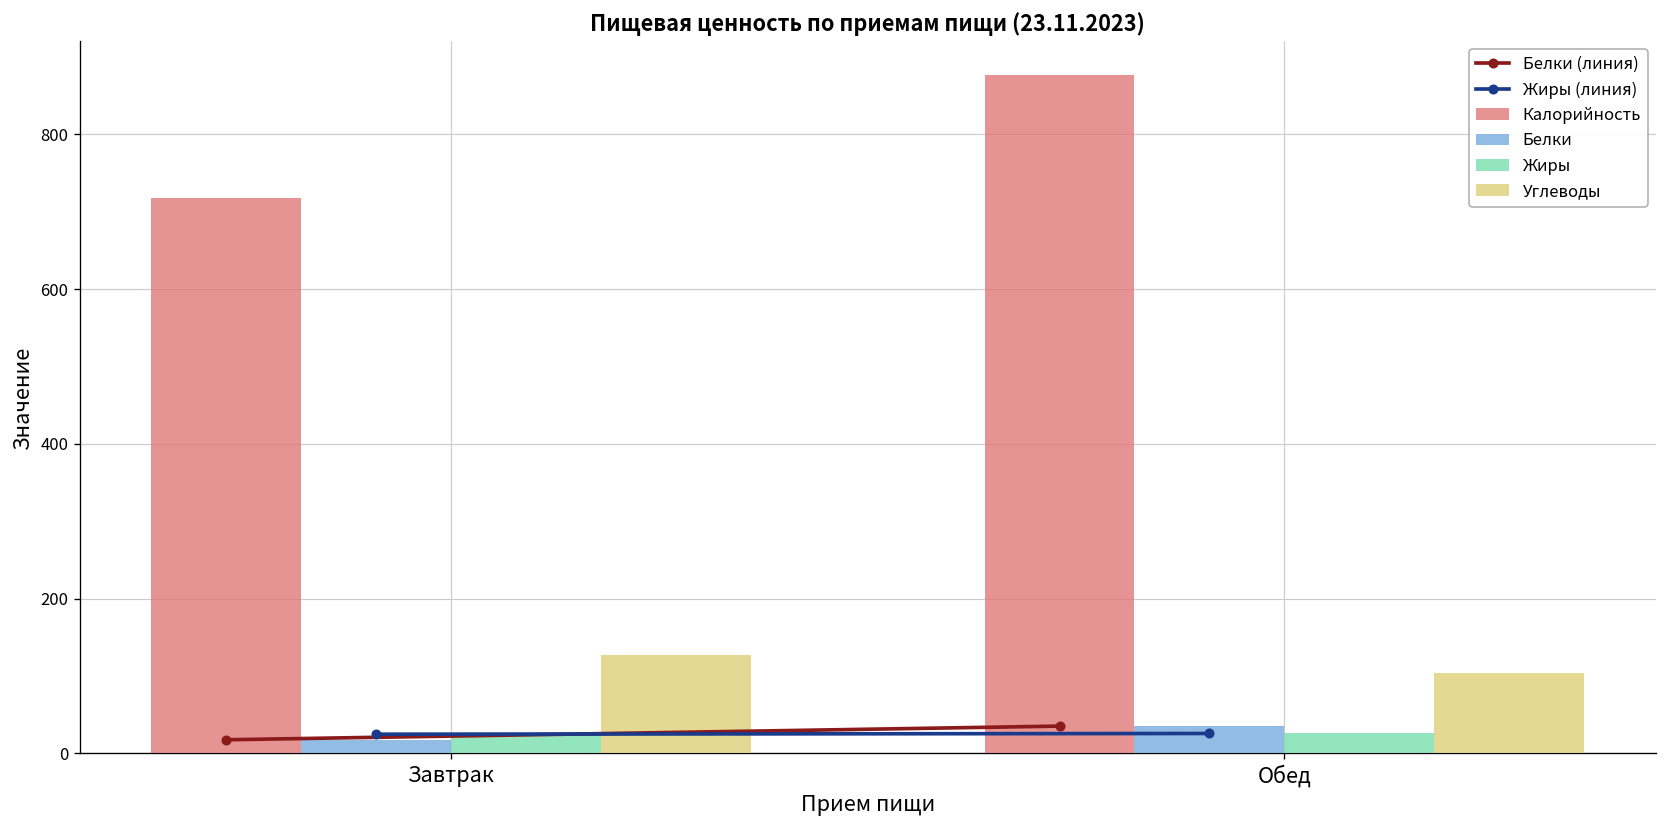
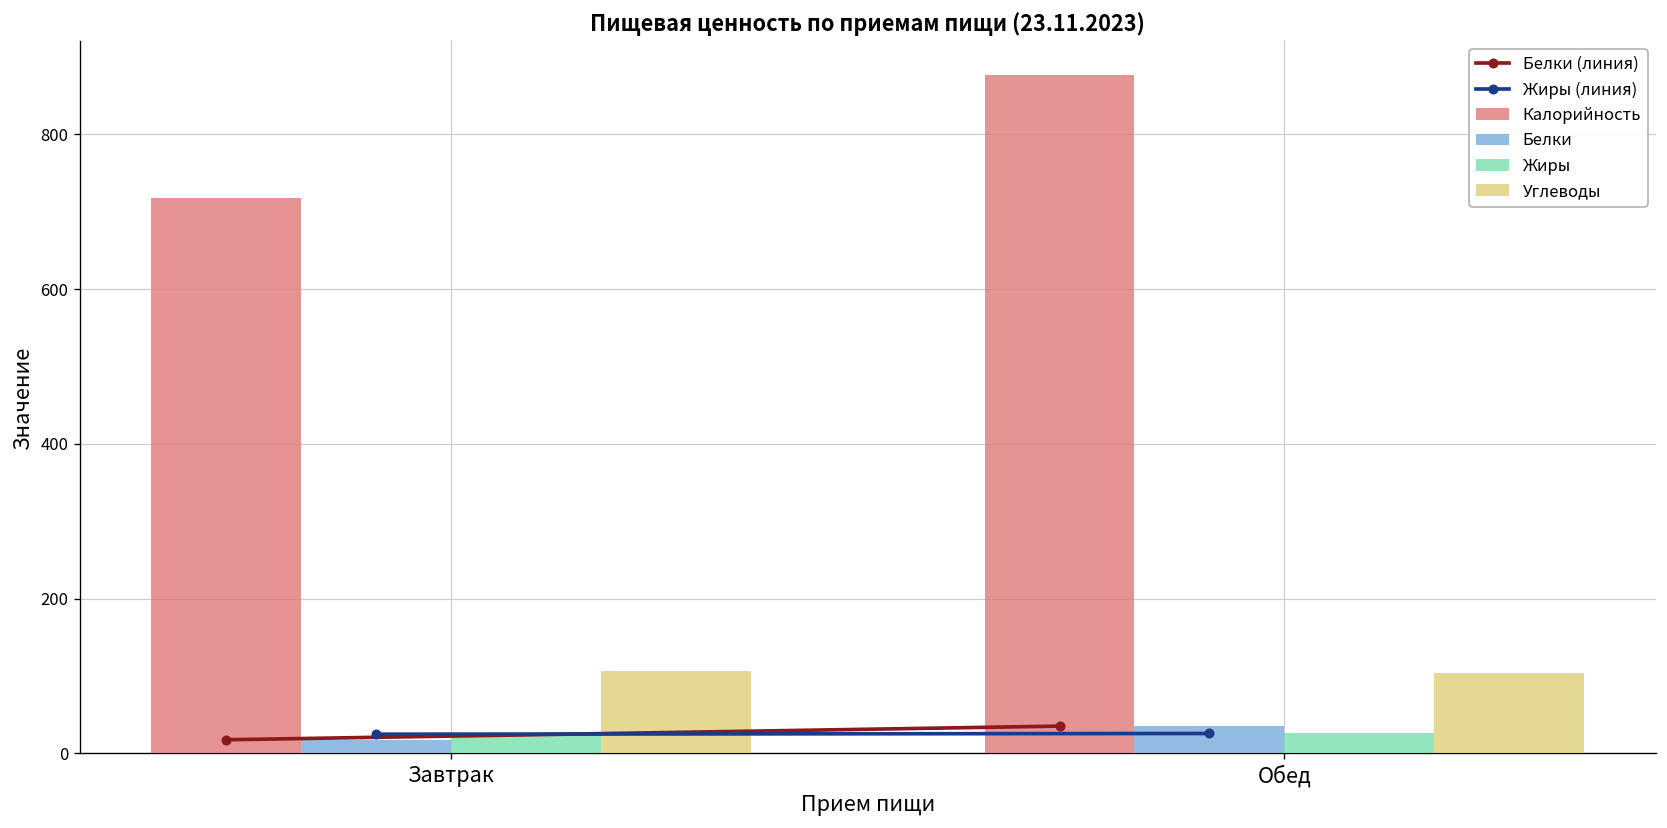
Углеводы, Завтрак: 130 -> 110
